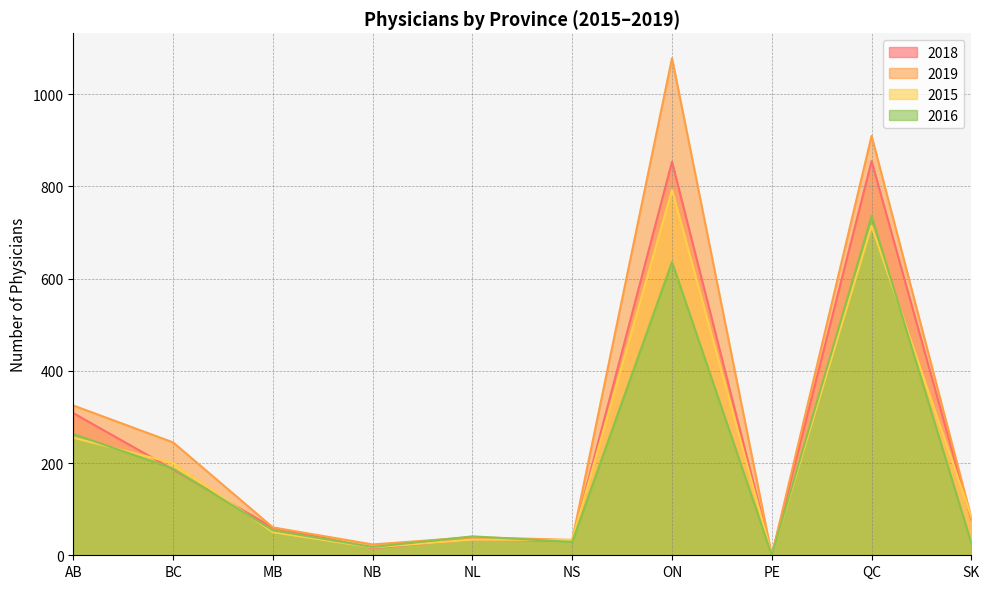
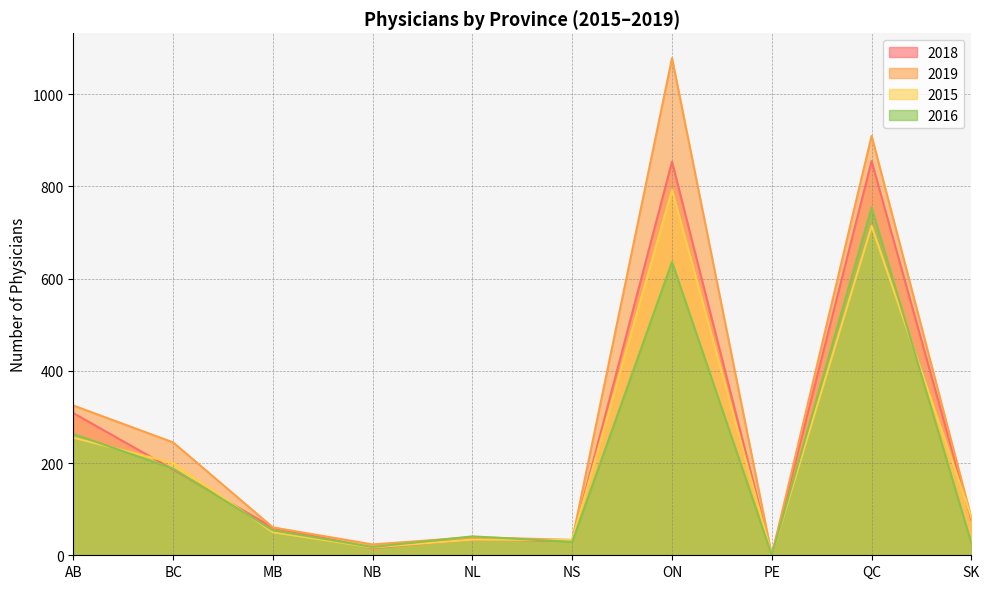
2016, QC: 740 -> 750
